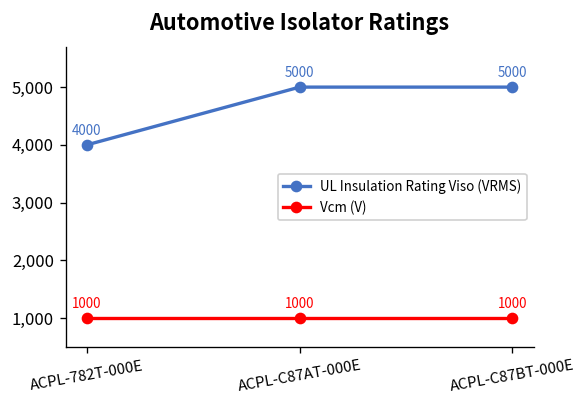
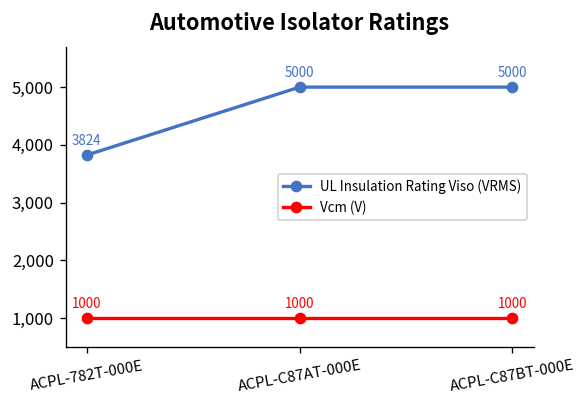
UL Insulation Rating Viso (VRMS), ACPL-782T-000E: 4000 -> 3824
